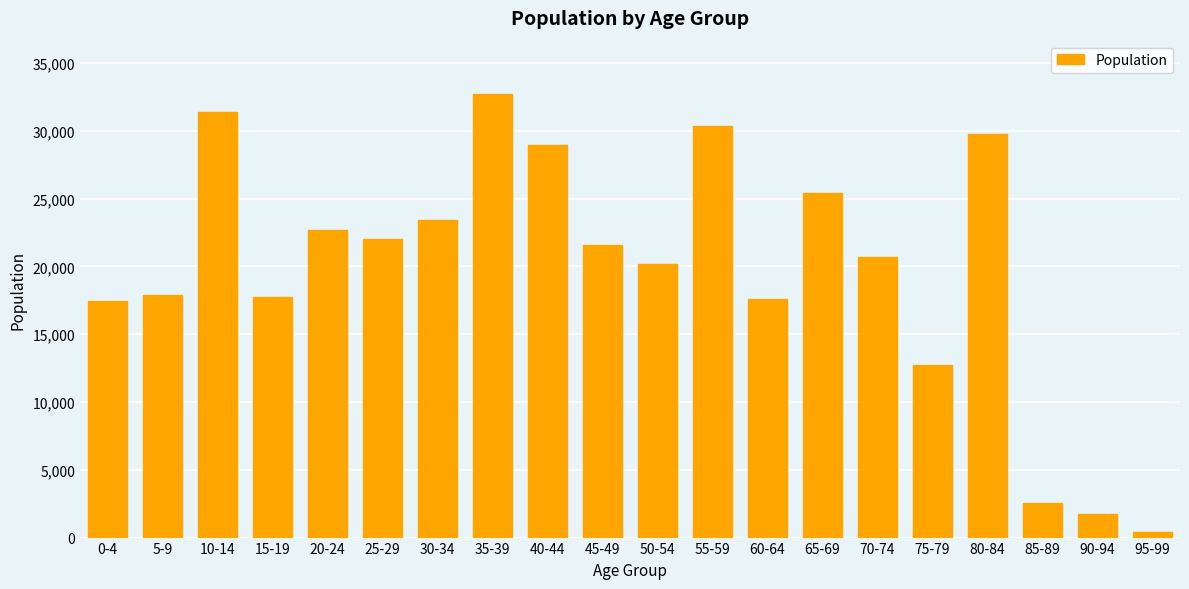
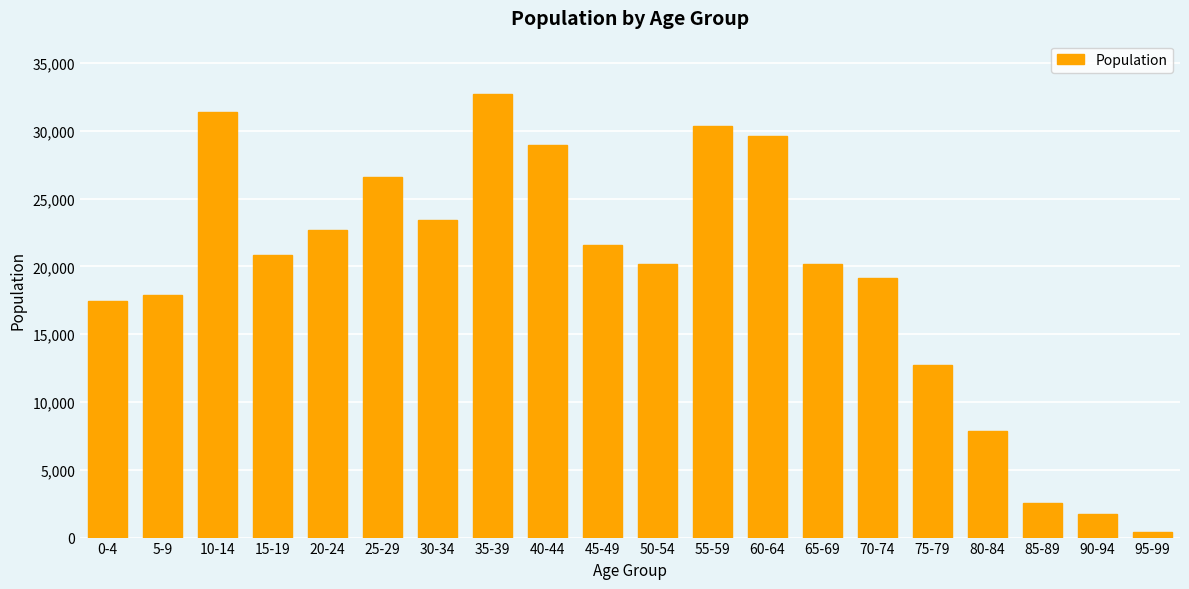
15-19: 17,800 -> 20,900
25-29: 22,000 -> 26,600
60-64: 17,600 -> 29,600
65-69: 25,400 -> 20,200
70-74: 20,700 -> 19,100
80-84: 29,800 -> 7,900
